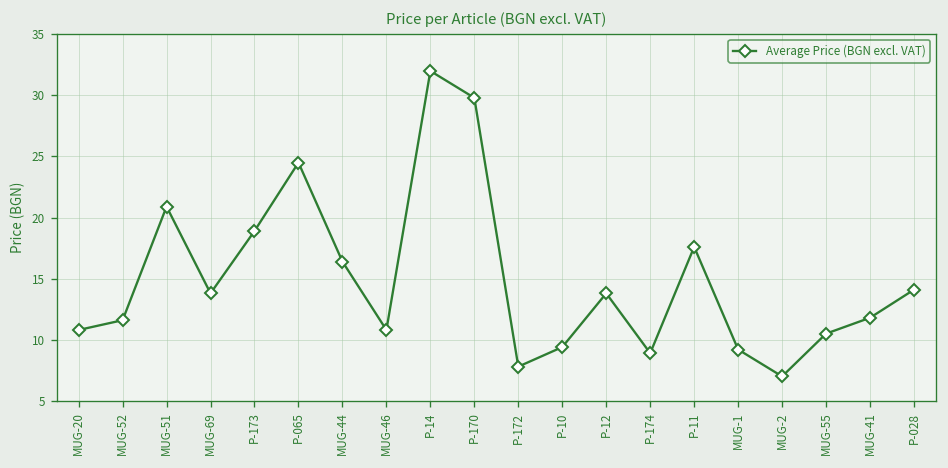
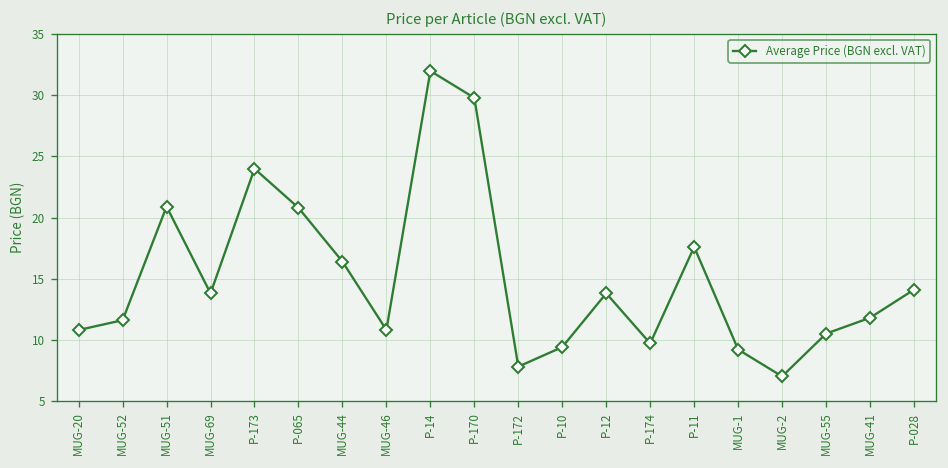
P-173: 18.9 -> 24.0
P-065: 24.5 -> 20.8
P-174: 8.9 -> 9.7
